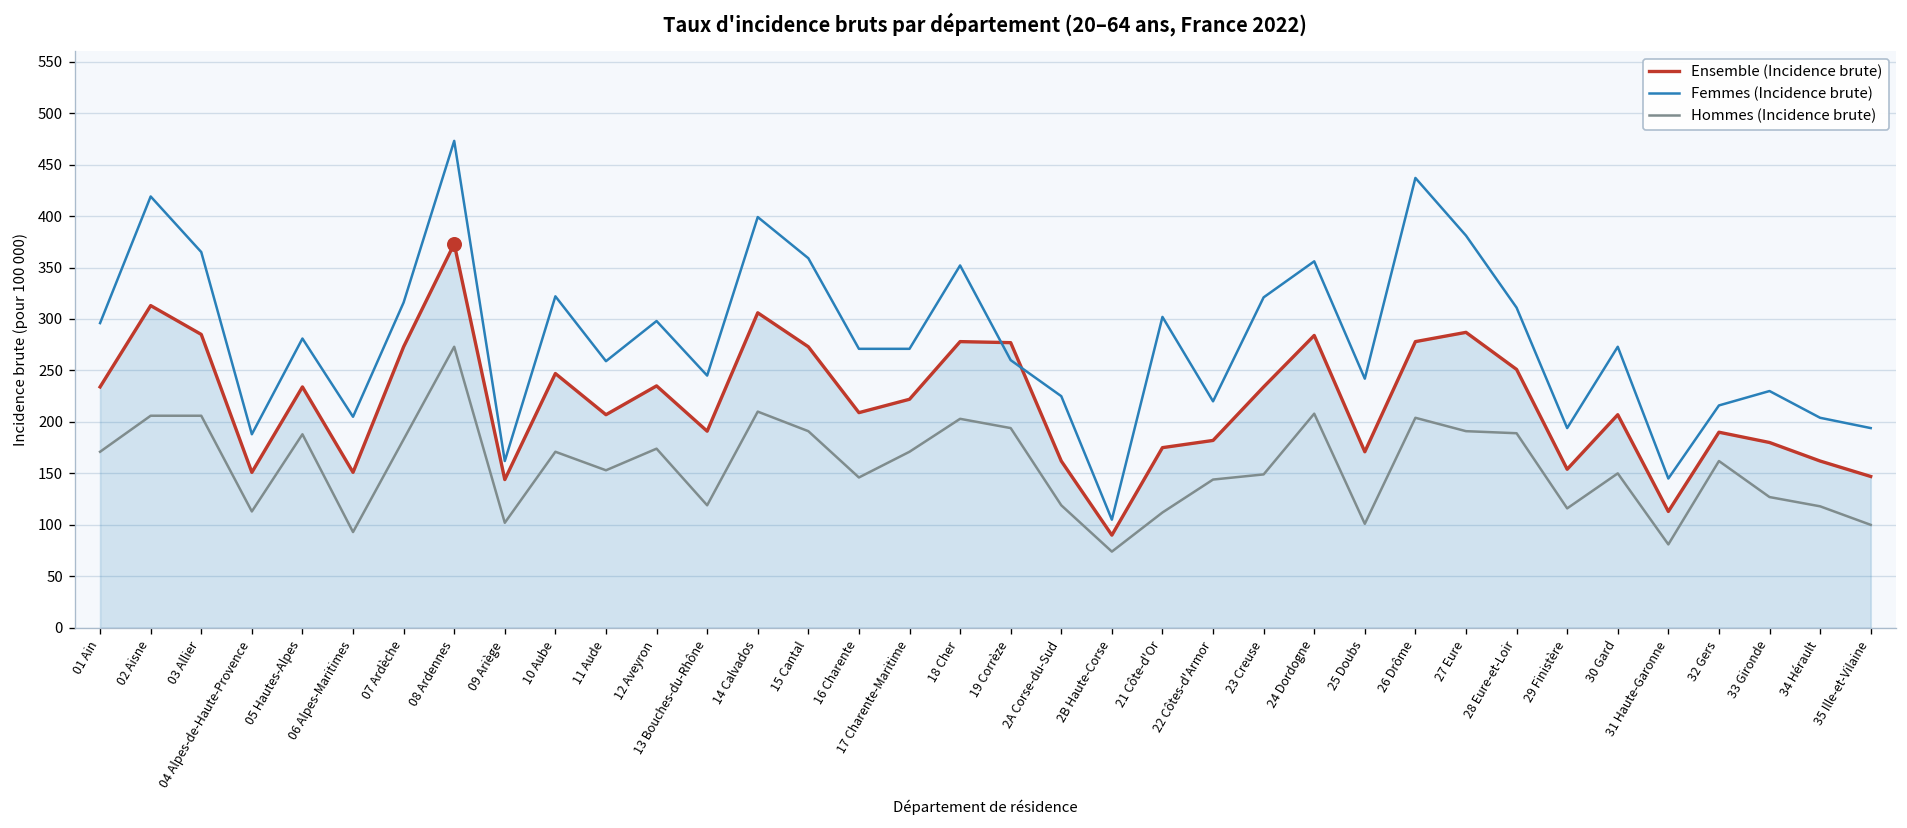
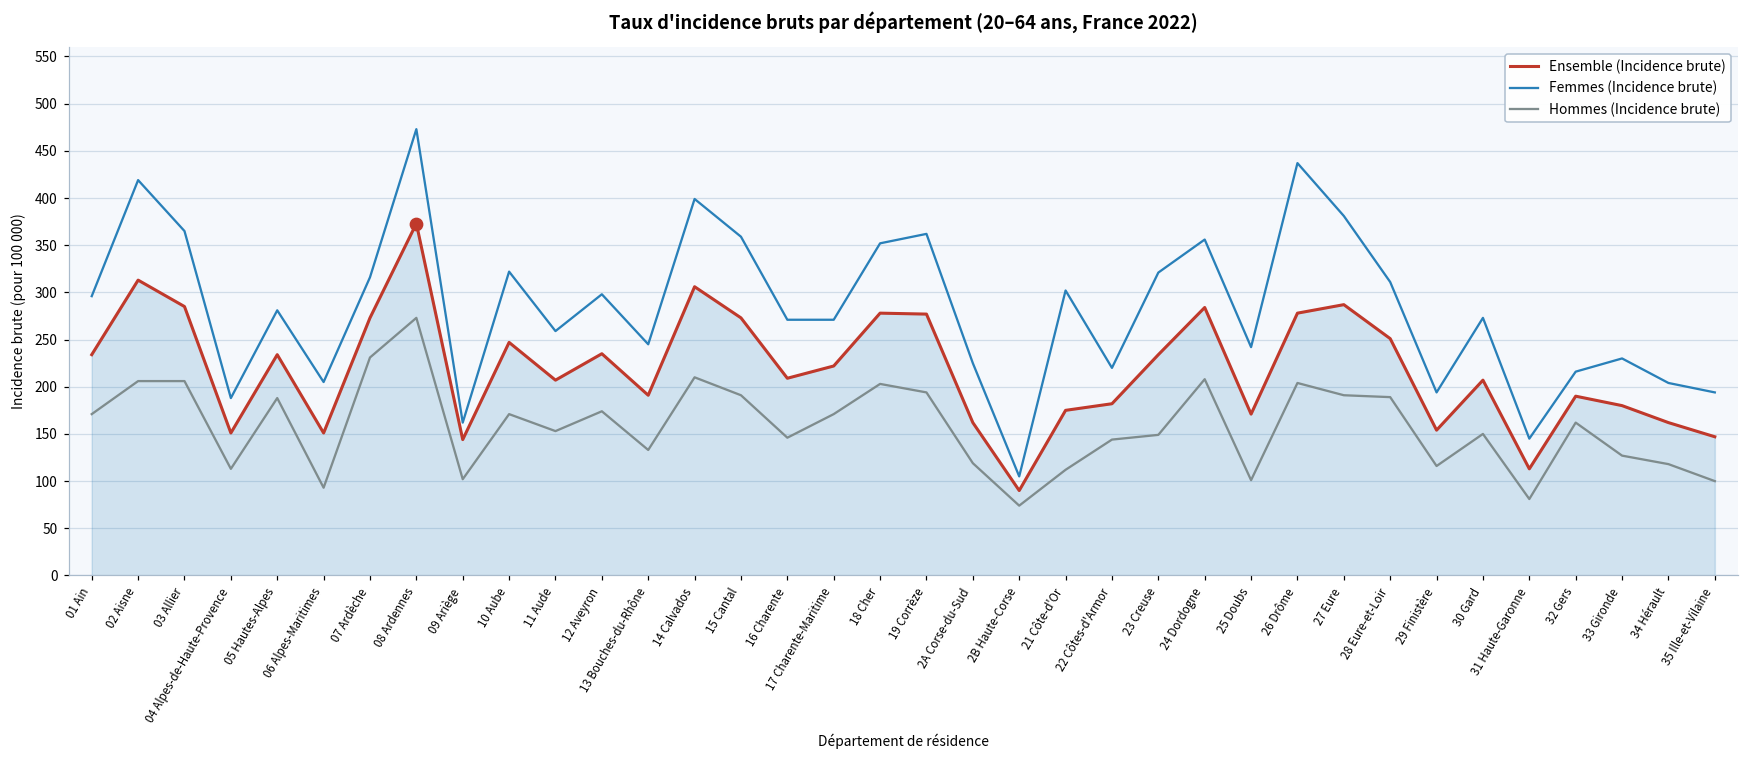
Hommes (Incidence brute), 07 Ardèche: 180 -> 230
Hommes (Incidence brute), 13 Bouches-du-Rhône: 120 -> 130
Femmes (Incidence brute), 19 Corrèze: 260 -> 360
